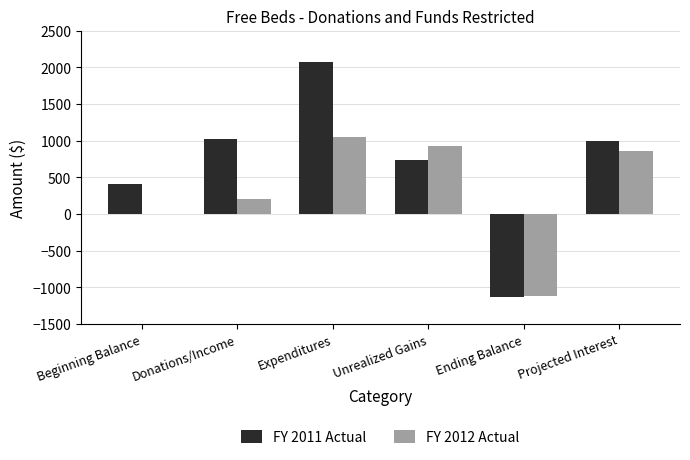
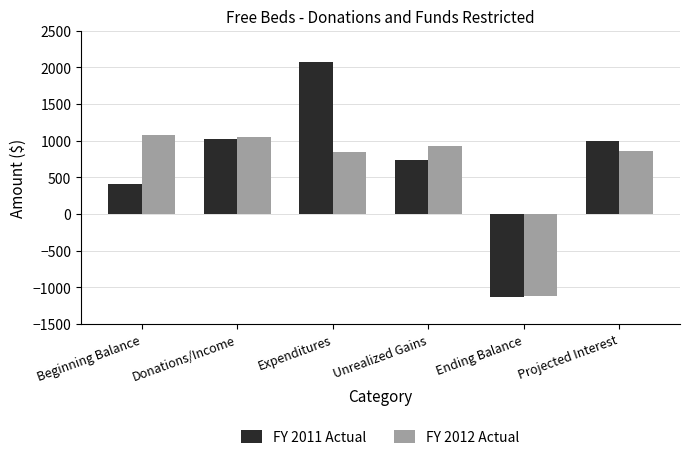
FY 2012 Actual, Beginning Balance: 0 -> 1100
FY 2012 Actual, Donations/Income: 200 -> 1100
FY 2012 Actual, Expenditures: 1000 -> 800
